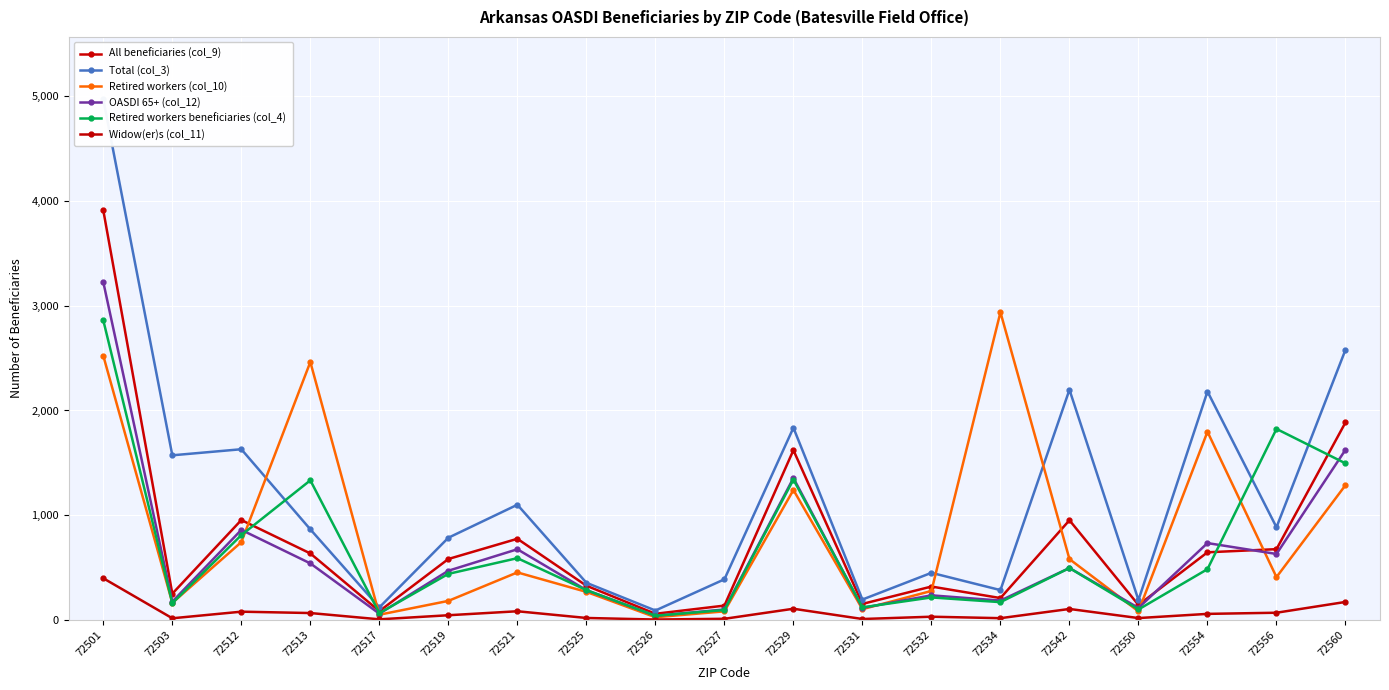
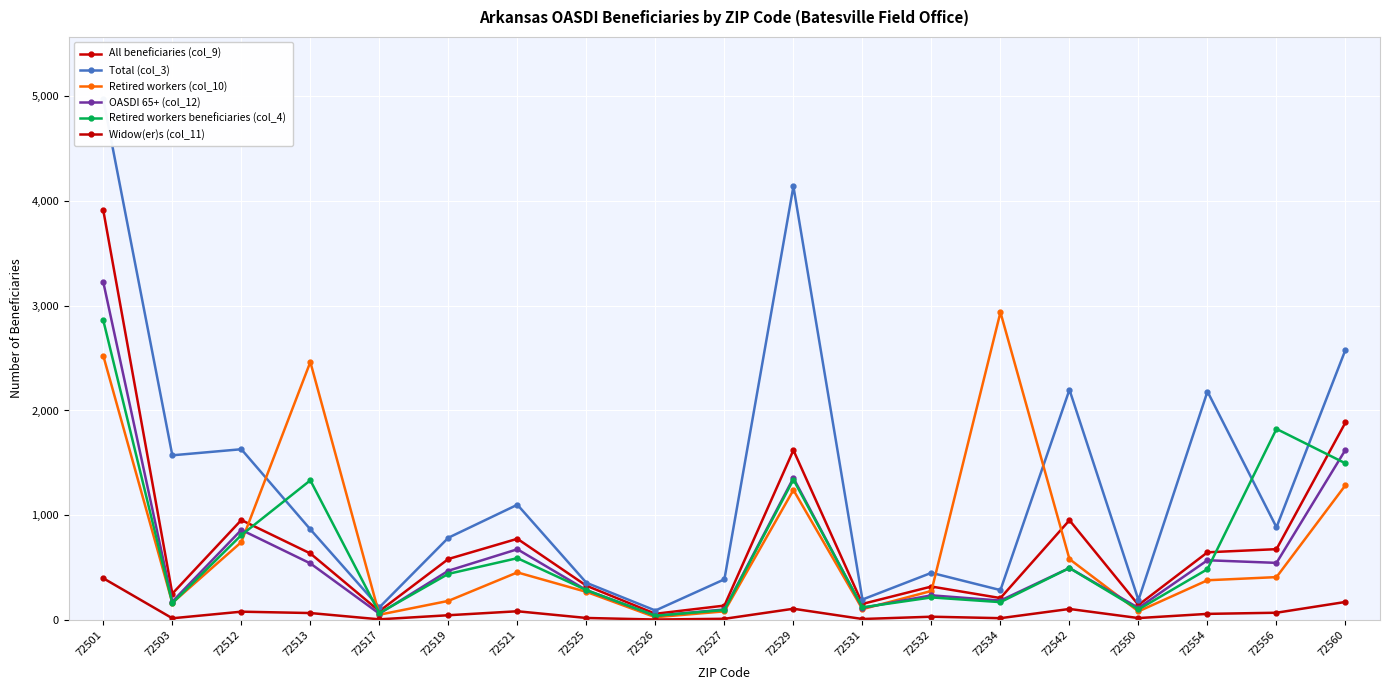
Total (col_3), 72529: 1,840 -> 4,140
Retired workers (col_10), 72554: 1,800 -> 380
OASDI 65+ (col_12), 72554: 730 -> 570
OASDI 65+ (col_12), 72556: 630 -> 550
